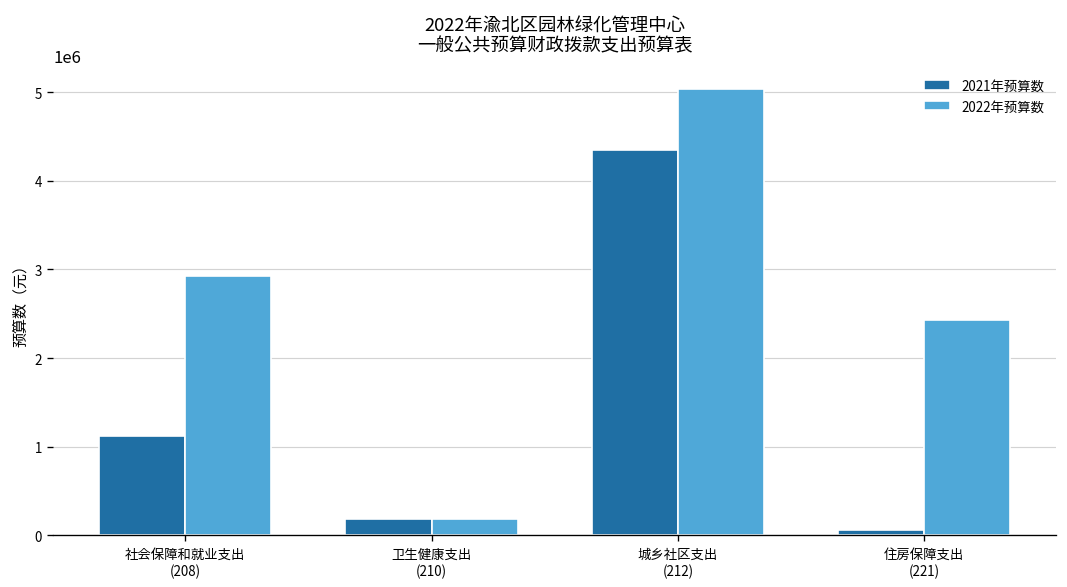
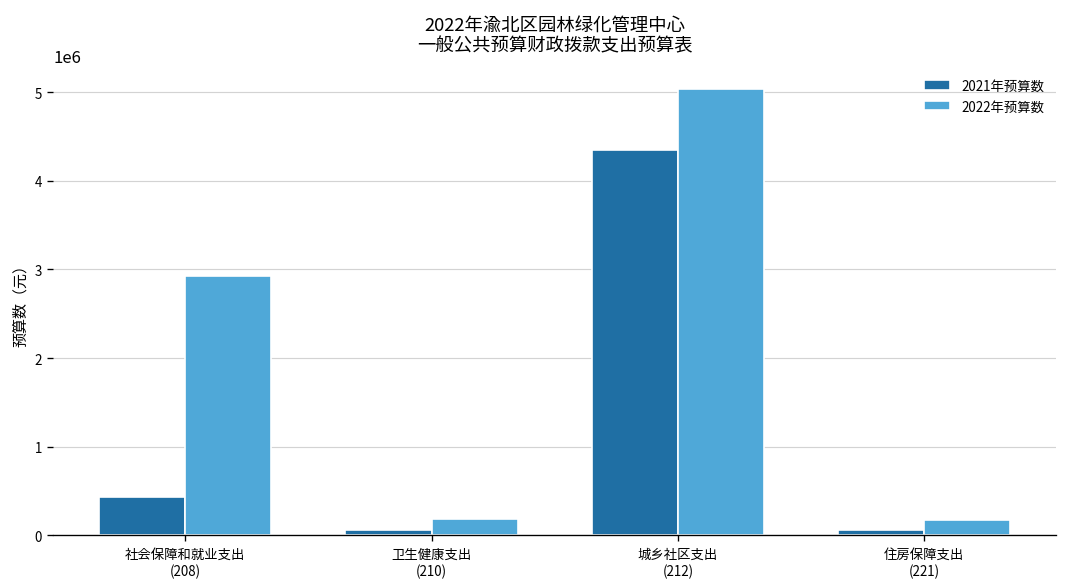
2021年预算数, 社会保障和就业支出 (208): 1100000 -> 400000
2021年预算数, 卫生健康支出 (210): 200000 -> 100000
2022年预算数, 住房保障支出 (221): 2400000 -> 200000
